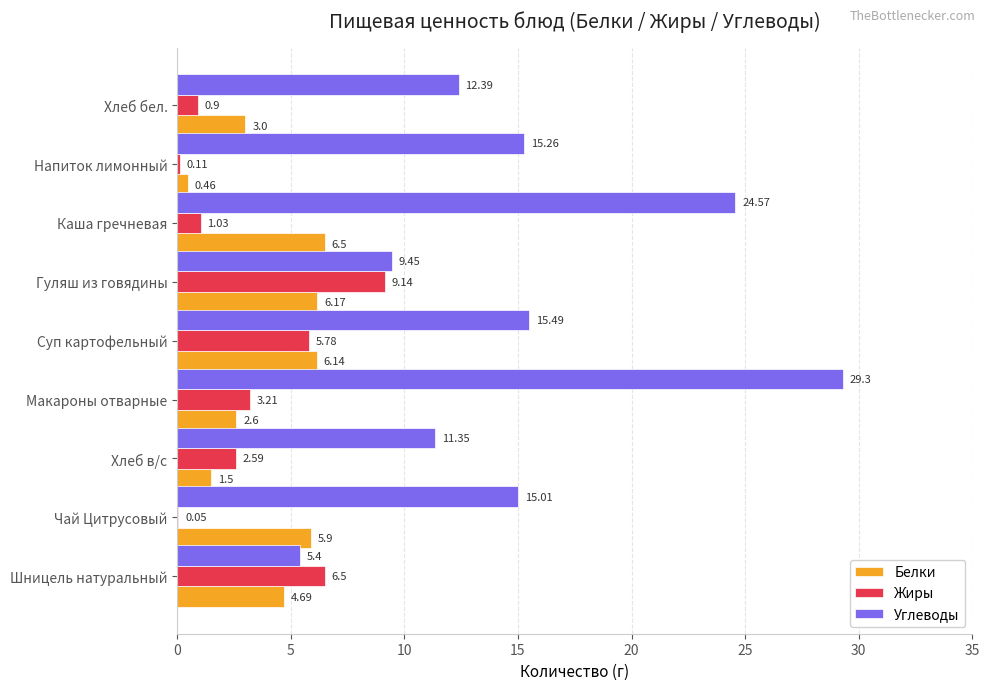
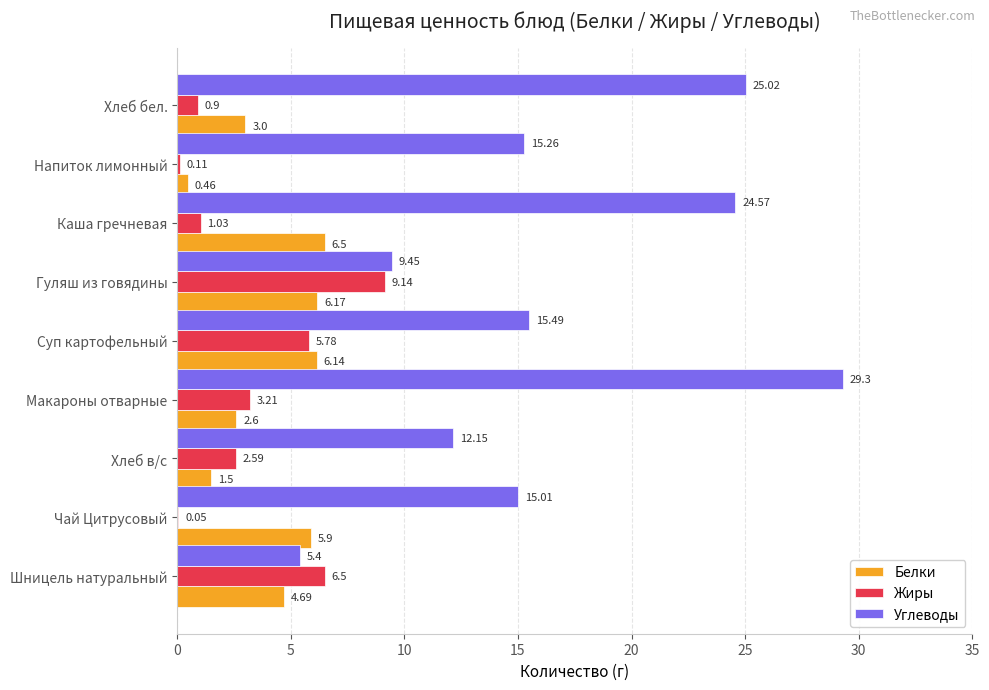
Углеводы, Хлеб бел.: 12.39 -> 25.02
Углеводы, Хлеб в/с: 11.35 -> 12.15
